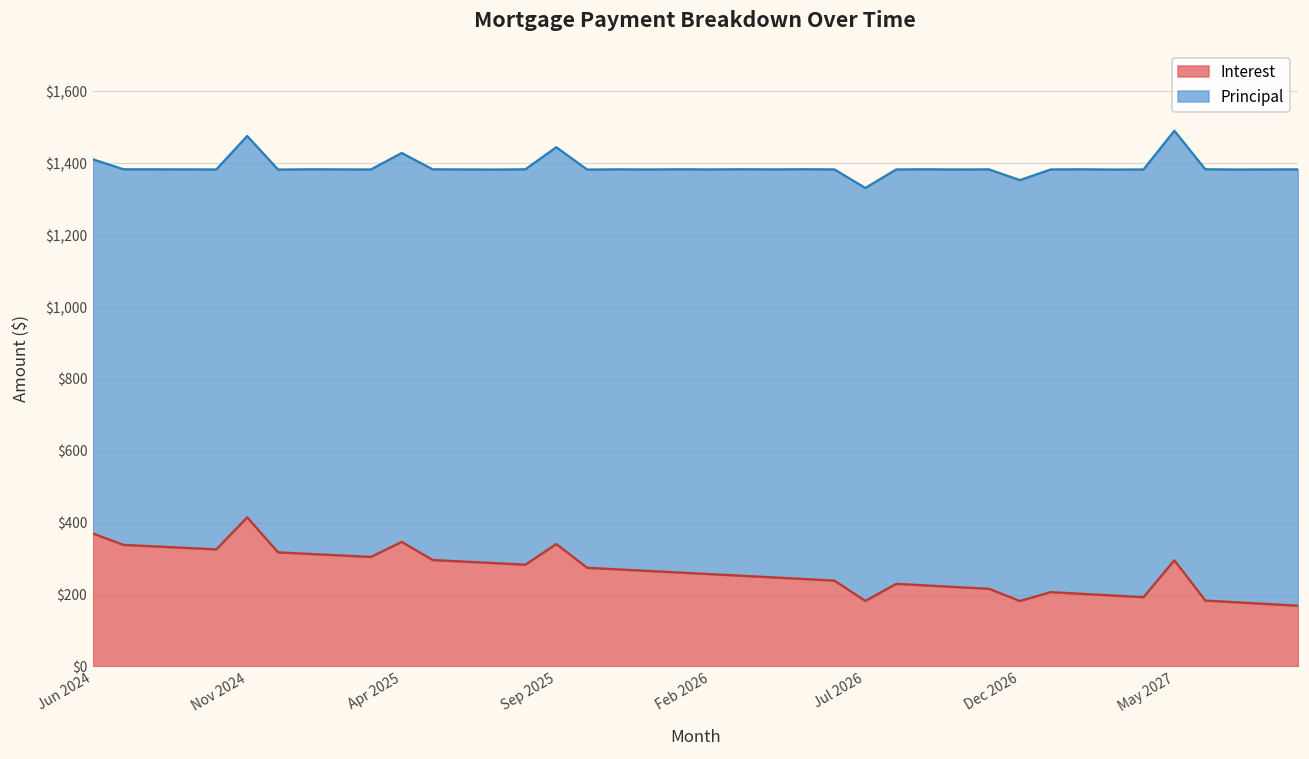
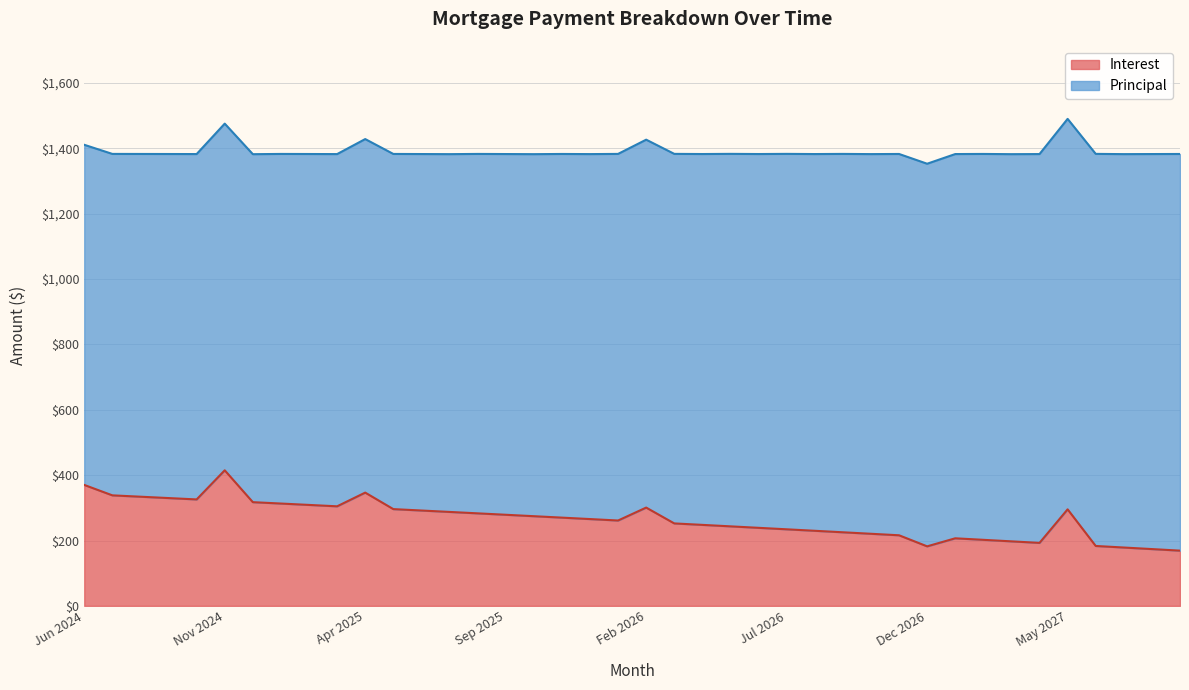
Interest, Sep 2025: $340 -> $280
Interest, Feb 2026: $260 -> $300
Interest, Jul 2026: $180 -> $230
